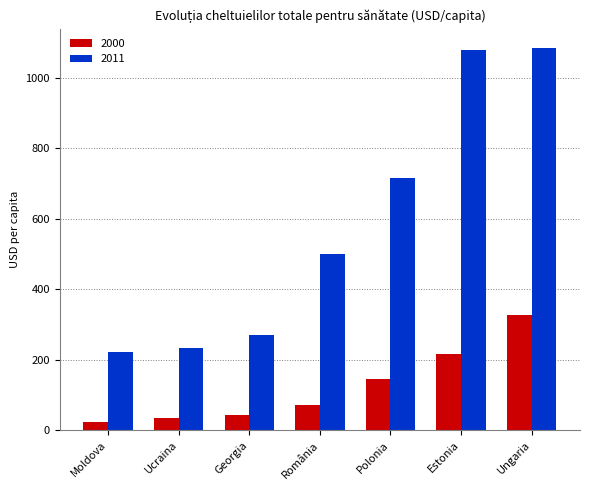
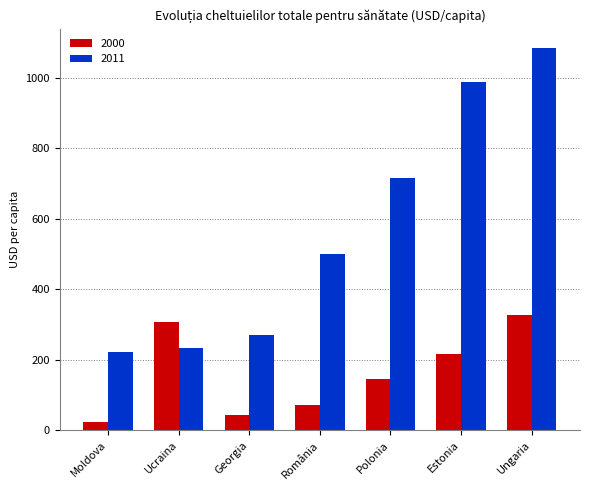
2000, Ucraina: 40 -> 310
2011, Estonia: 1080 -> 990
